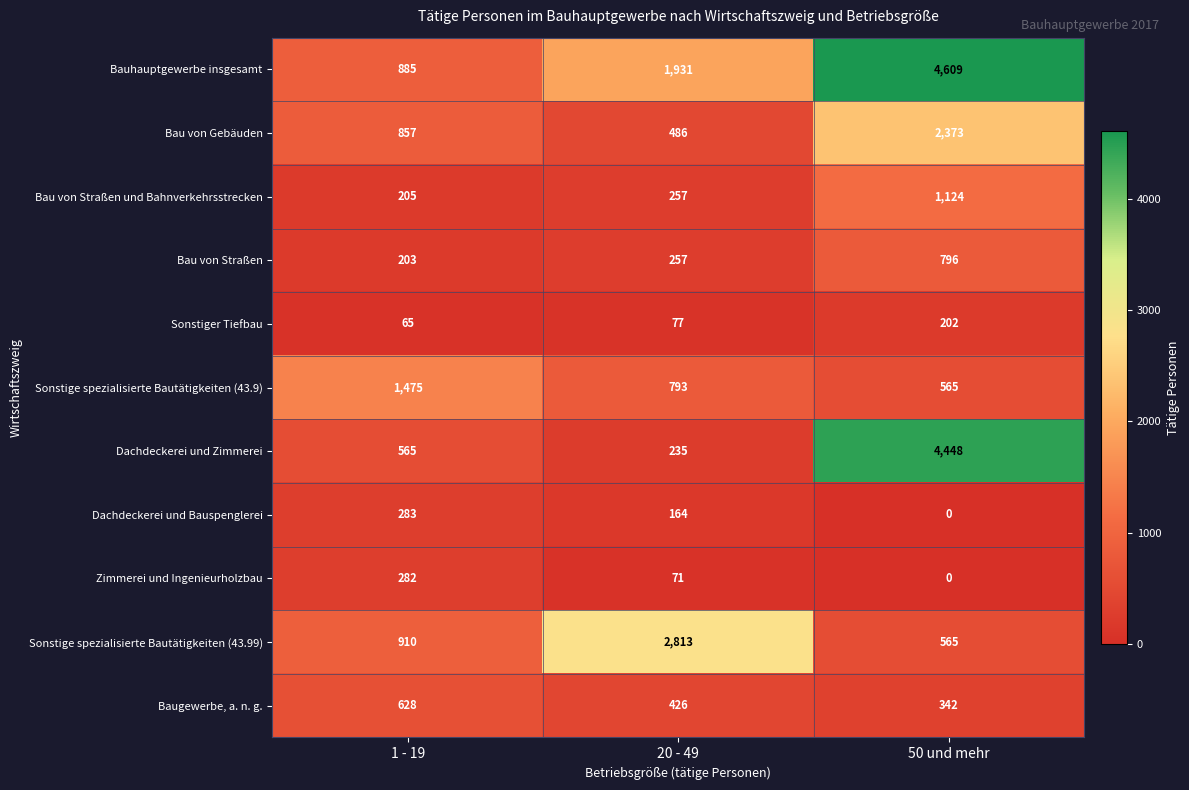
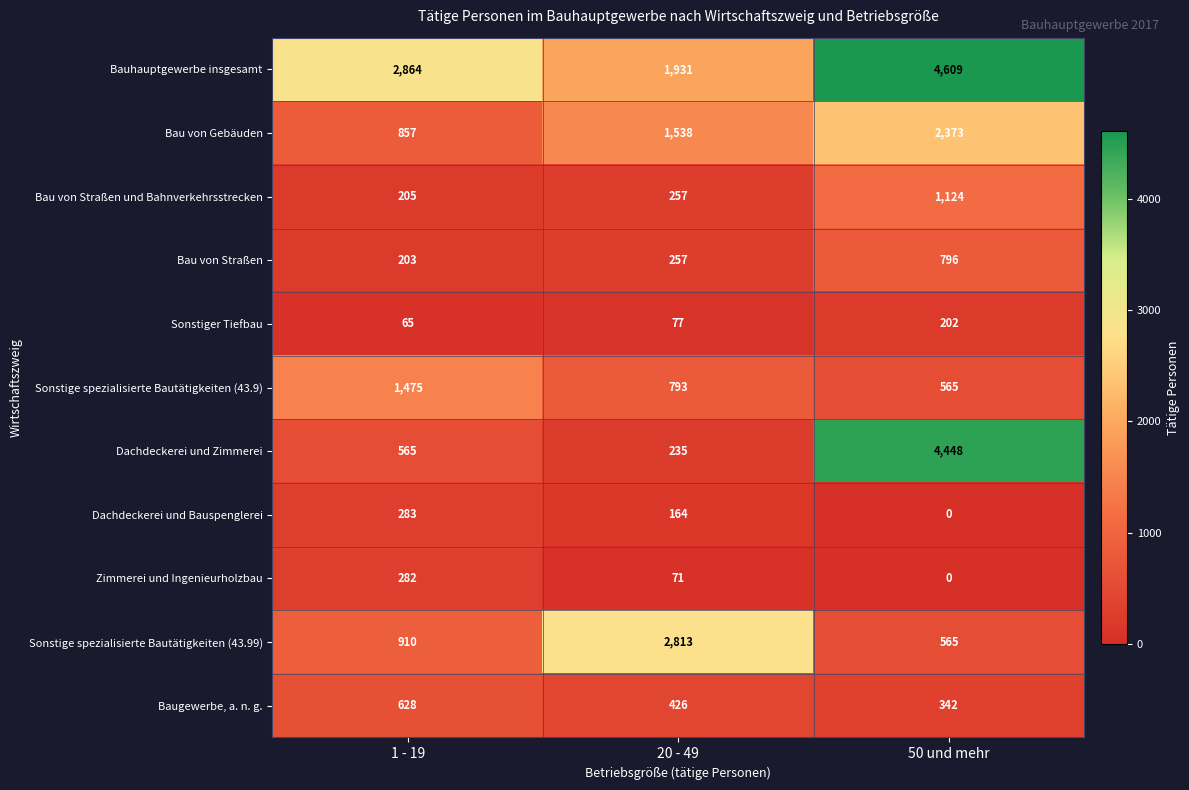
Bauhauptgewerbe insgesamt, 1 - 19: 885 -> 2,864
Bau von Gebäuden, 20 - 49: 486 -> 1,538
